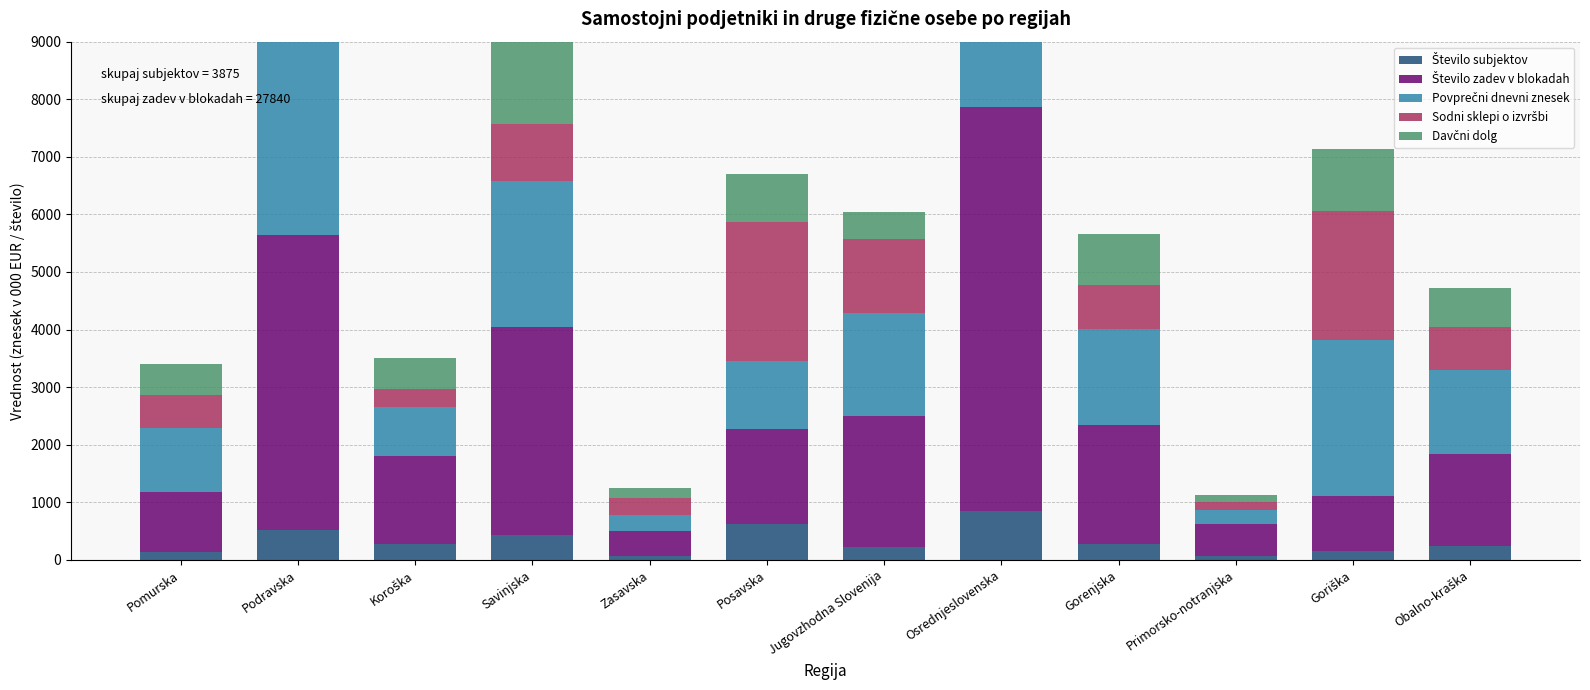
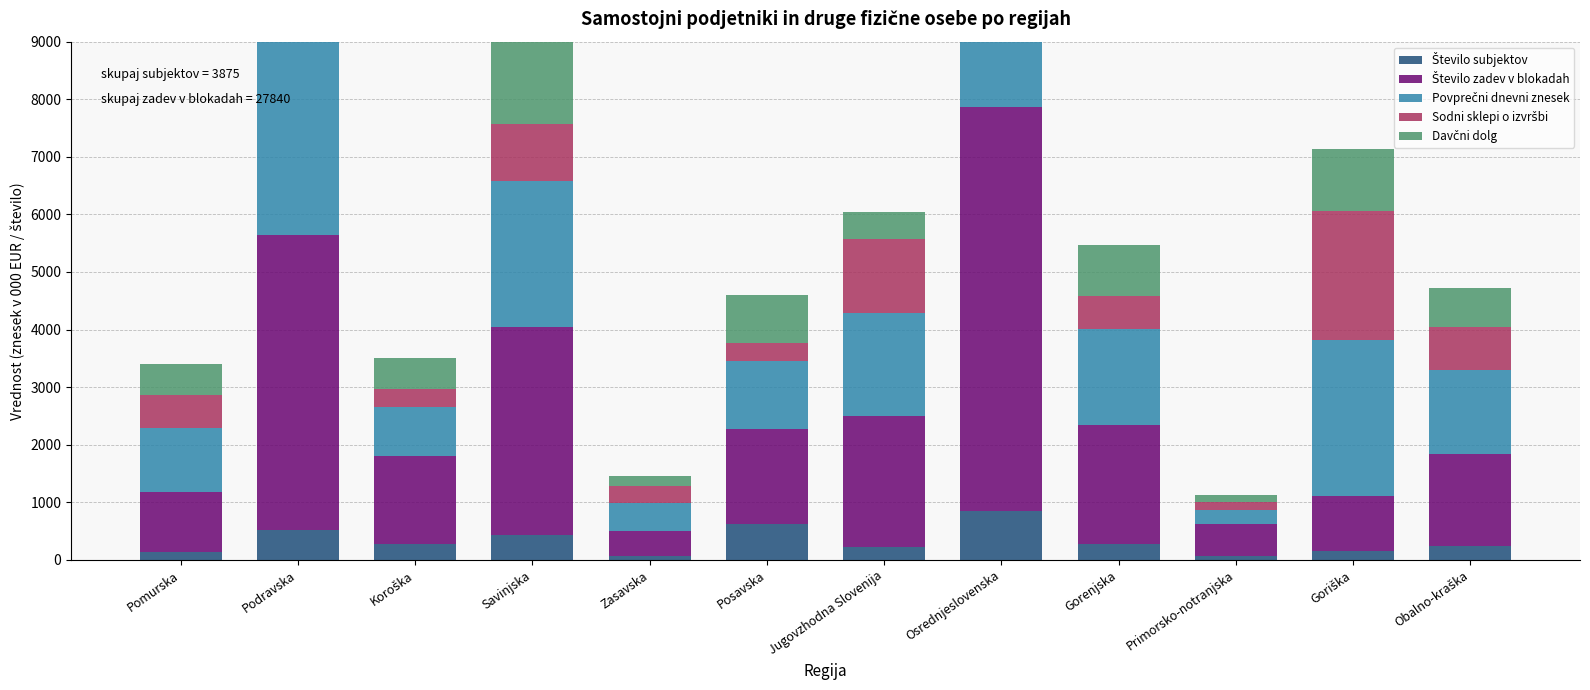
Povprečni dnevni znesek, Zasavska: 300 -> 500
Sodni sklepi o izvršbi, Posavska: 2400 -> 300
Sodni sklepi o izvršbi, Gorenjska: 800 -> 600
